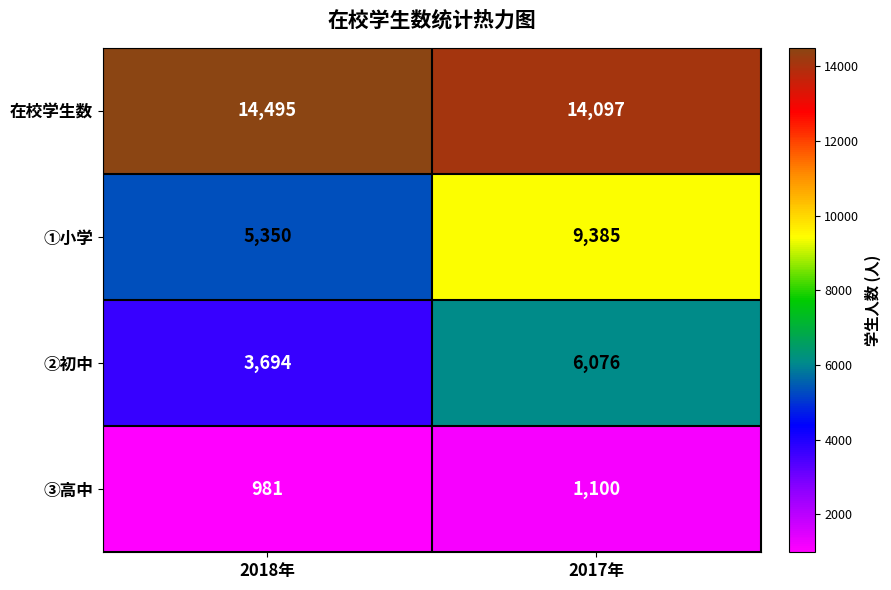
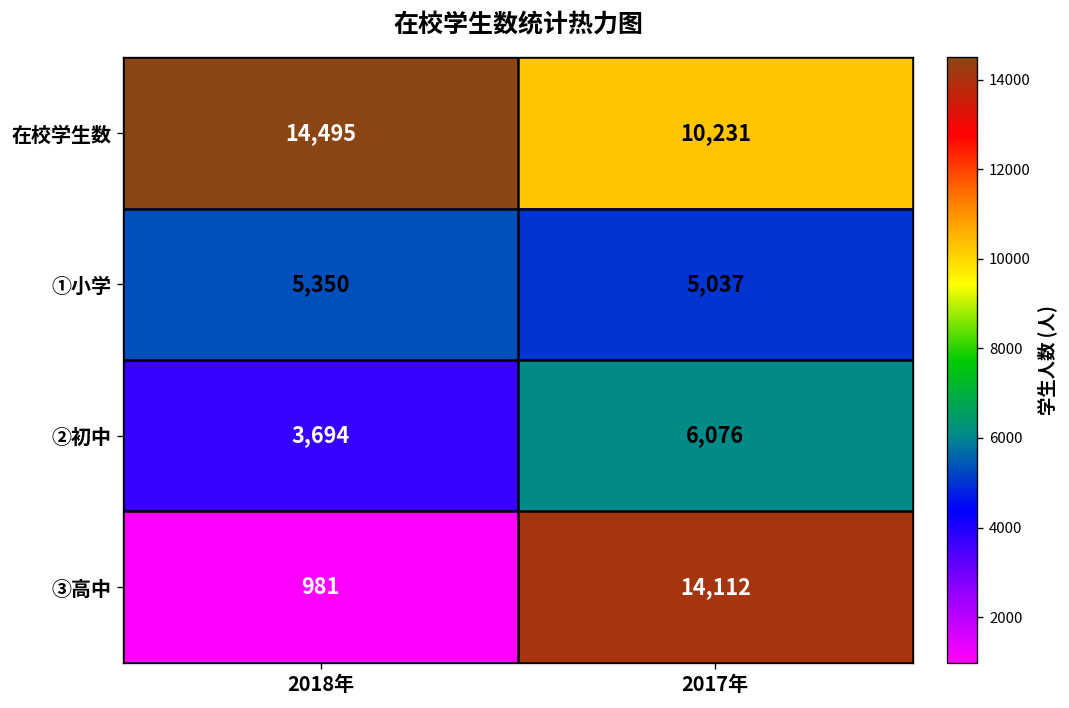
在校学生数, 2017年: 14,097 -> 10,231
①小学, 2017年: 9,385 -> 5,037
③高中, 2017年: 1,100 -> 14,112
